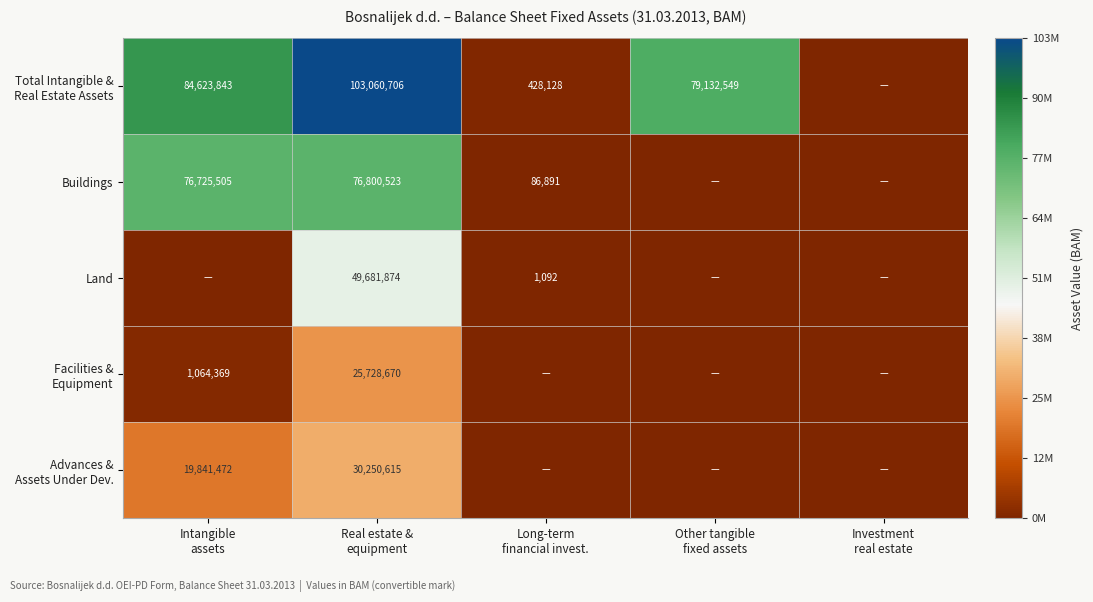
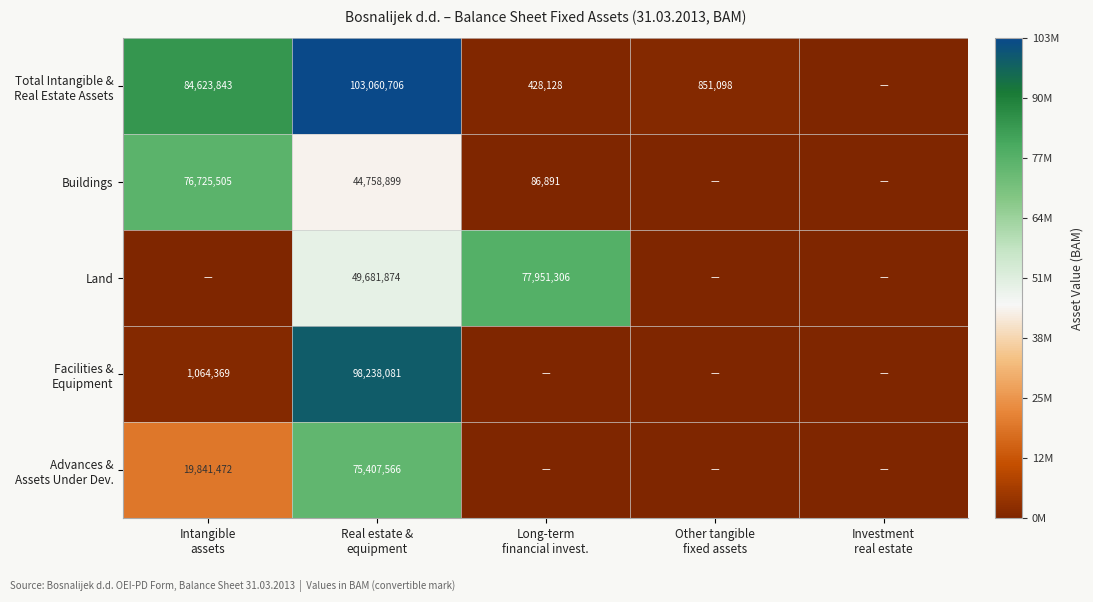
Total Intangible & Real Estate Assets, Other tangible fixed assets: 79,132,549 -> 851,098
Buildings, Real estate & equipment: 76,800,523 -> 44,758,899
Land, Long-term financial invest.: 1,092 -> 77,951,306
Facilities & Equipment, Real estate & equipment: 25,728,670 -> 98,238,081
Advances & Assets Under Dev., Real estate & equipment: 30,250,615 -> 75,407,566
